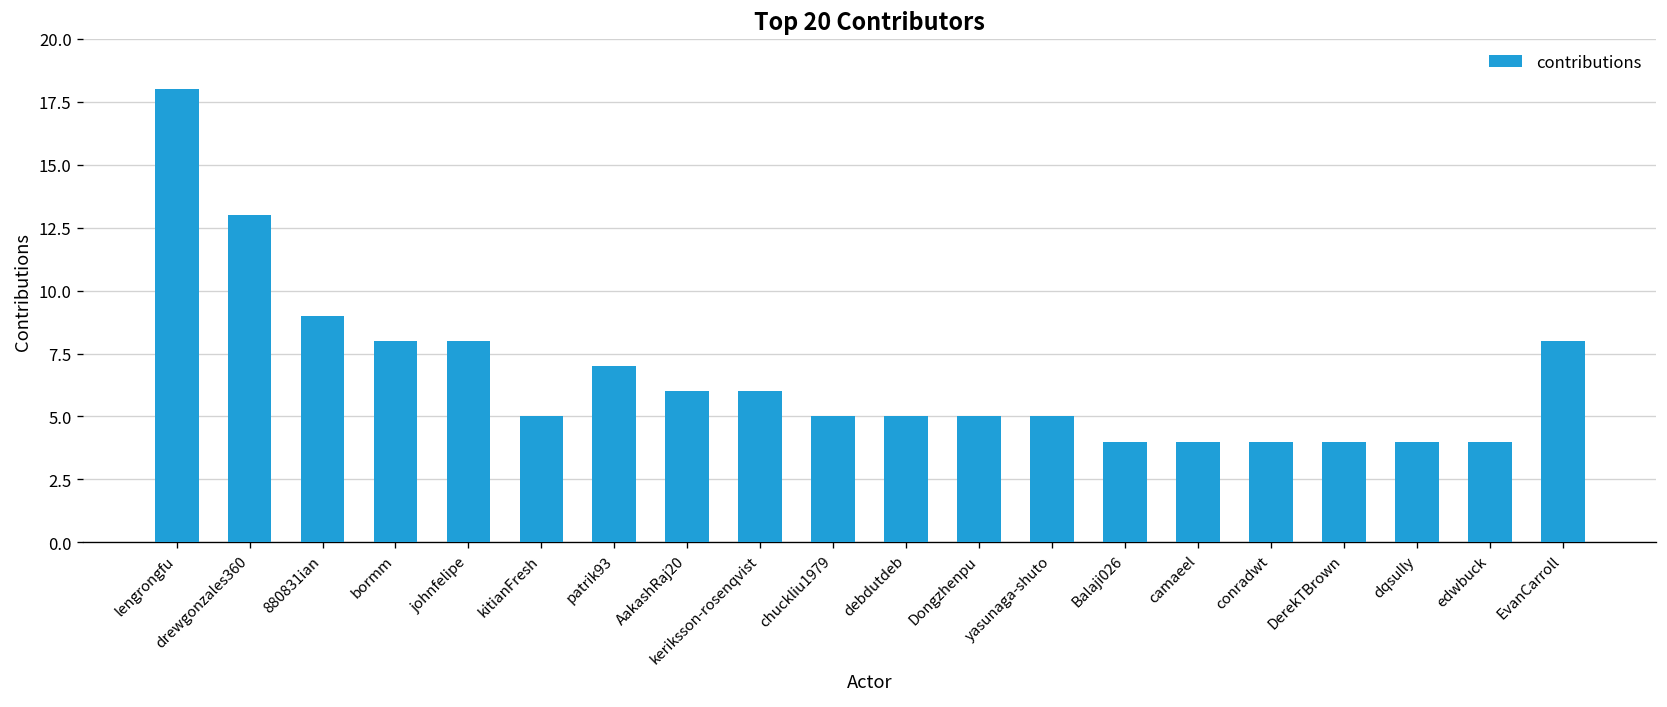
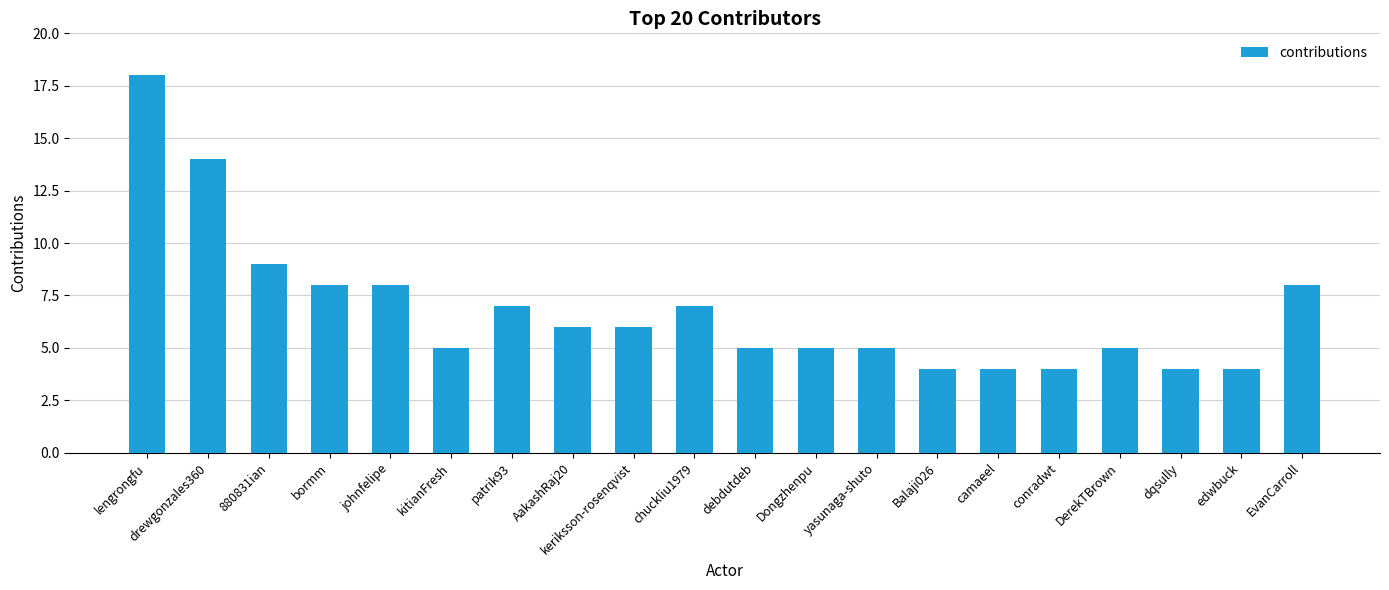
drewgonzales360: 13 -> 14
chuckliu1979: 5 -> 7
DerekTBrown: 4 -> 5
